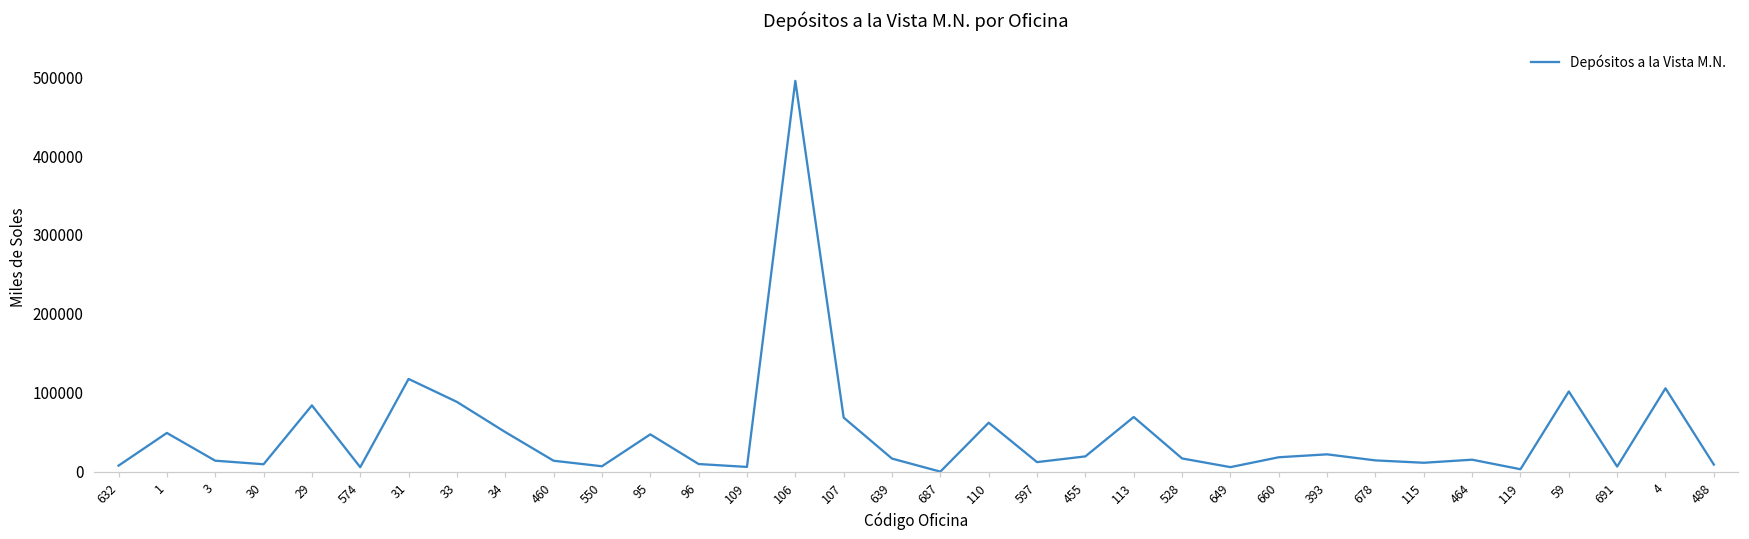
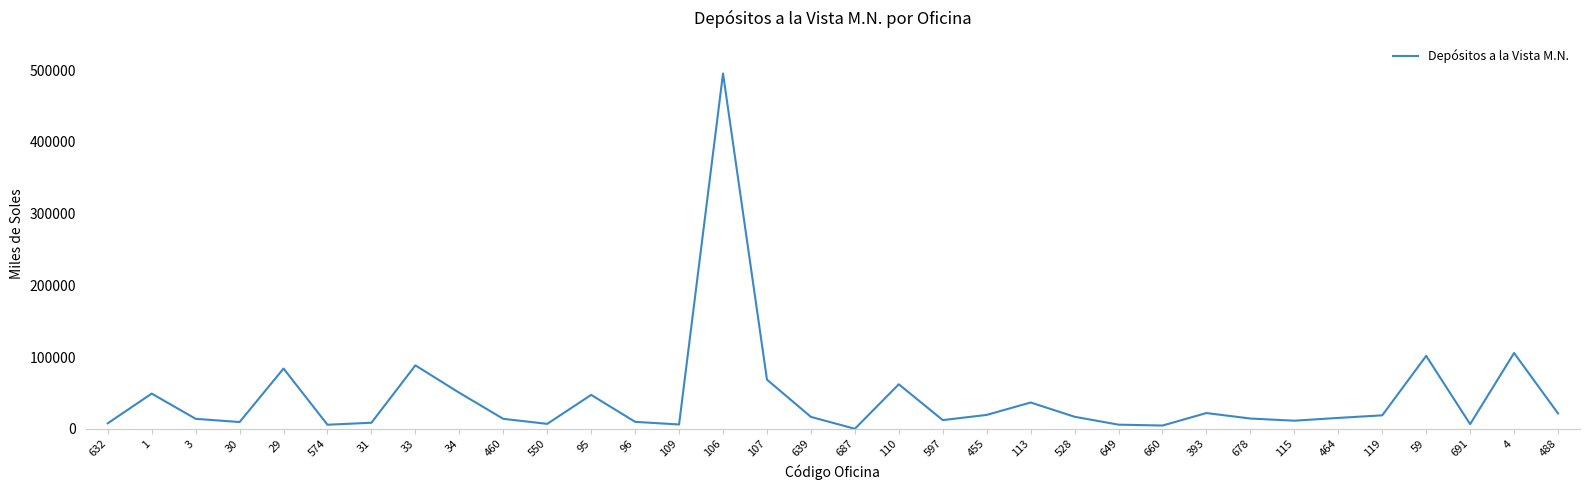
31: 120000 -> 10000
113: 70000 -> 40000
660: 20000 -> 0
119: 0 -> 20000
488: 10000 -> 20000
